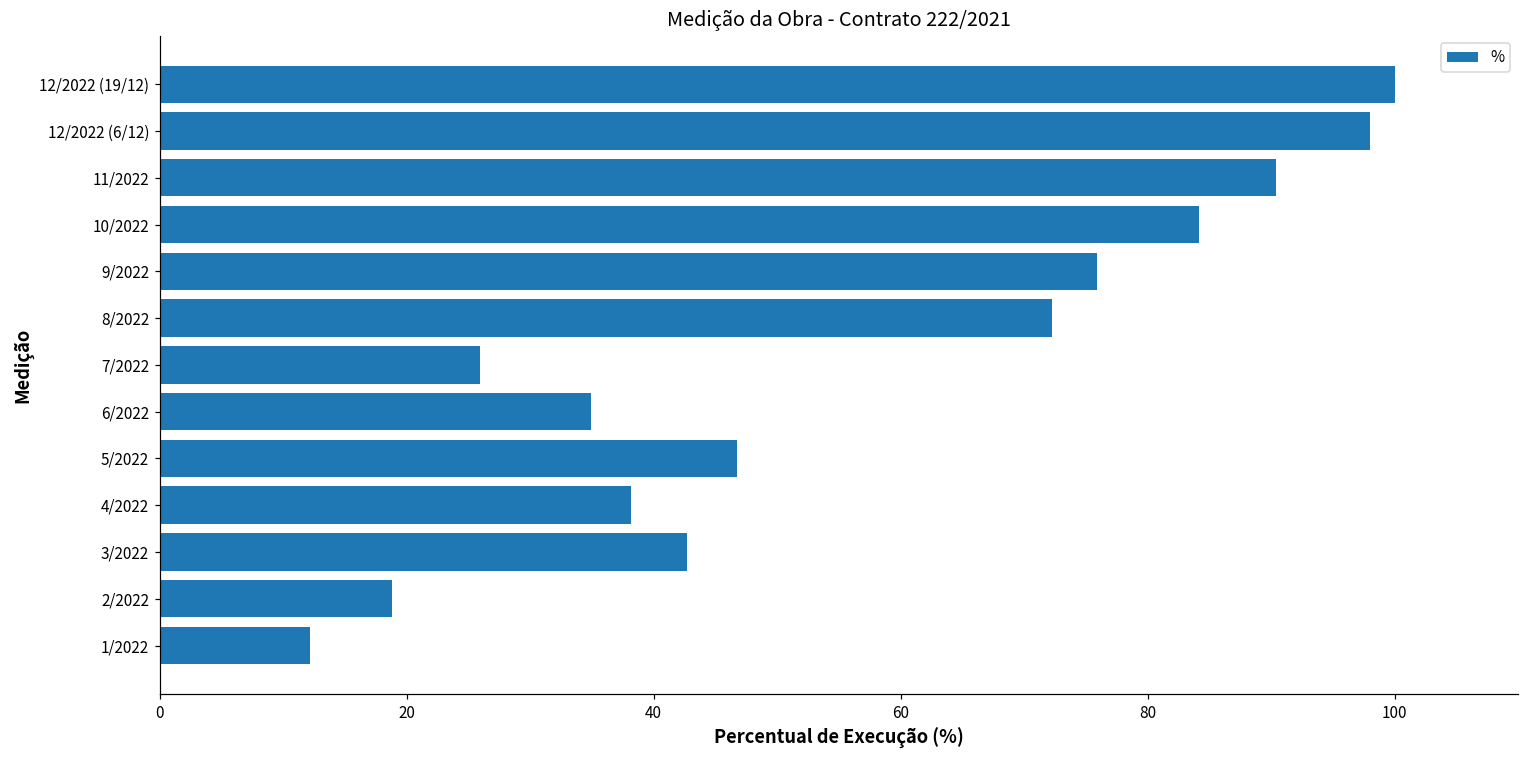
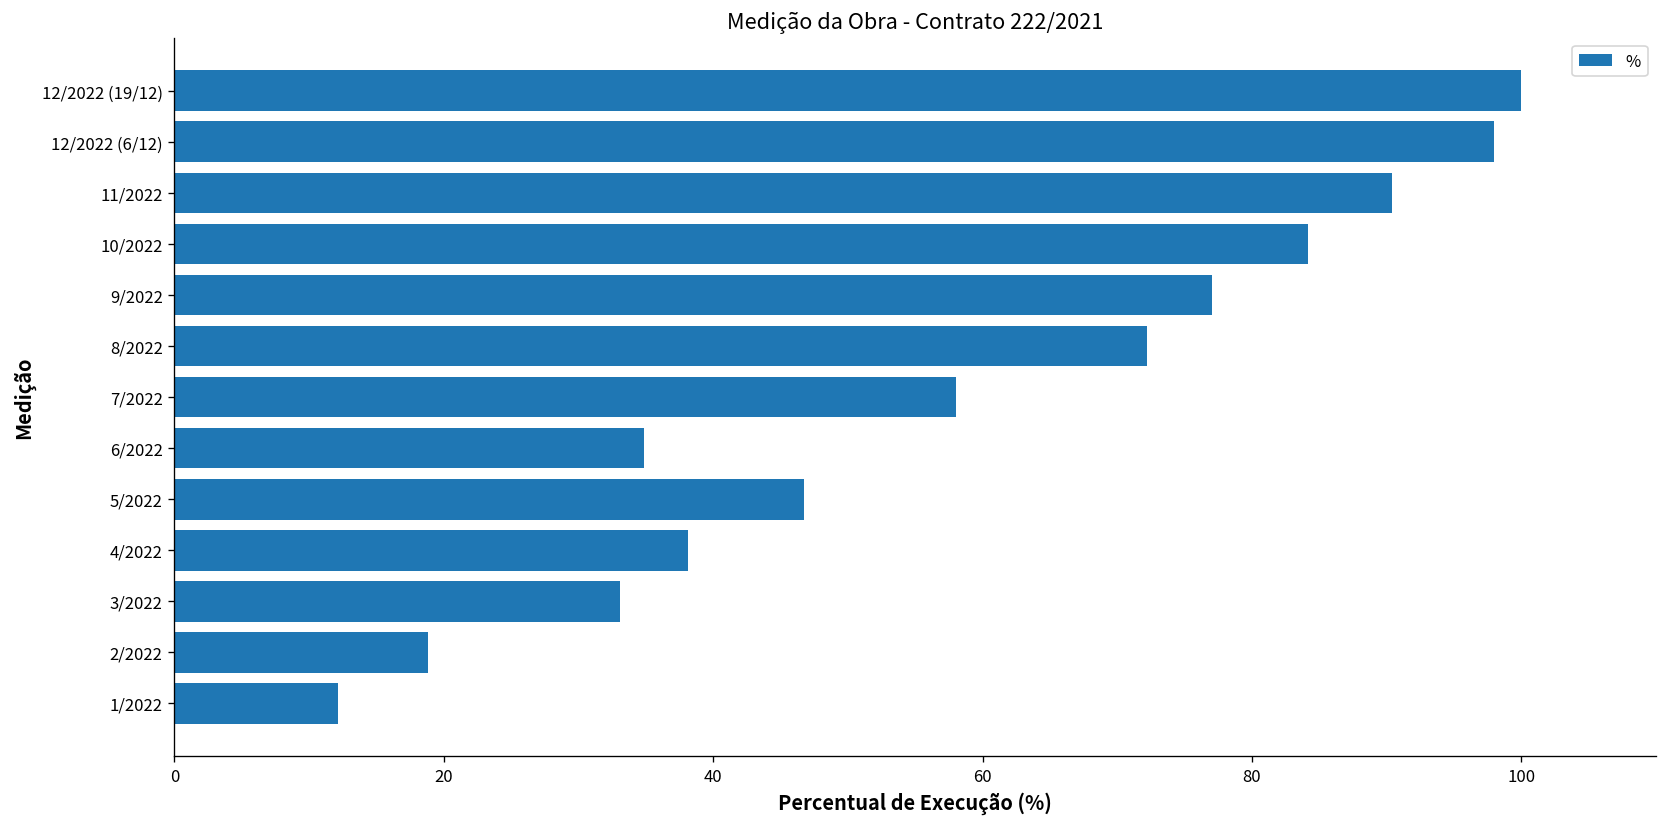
9/2022: 75.9 -> 77.0
7/2022: 25.9 -> 58.0
3/2022: 42.7 -> 33.1
